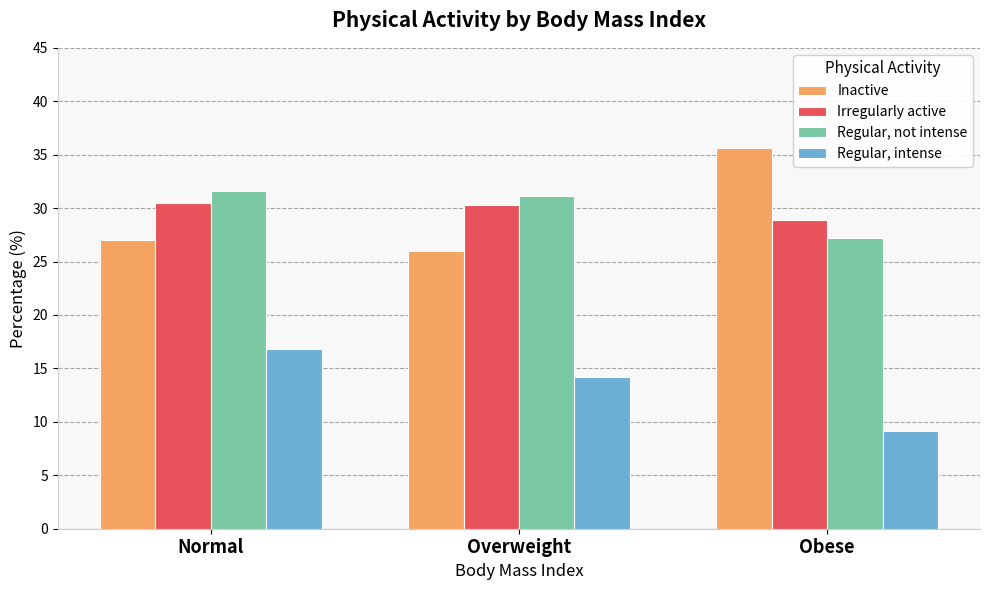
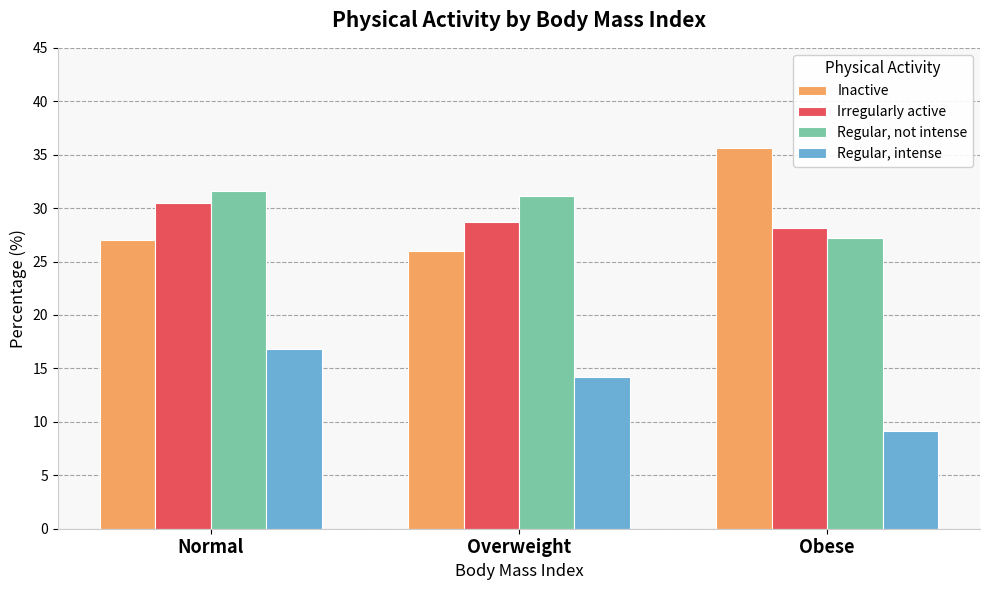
Irregularly active, Overweight: 30.3 -> 28.7
Irregularly active, Obese: 28.9 -> 28.1
